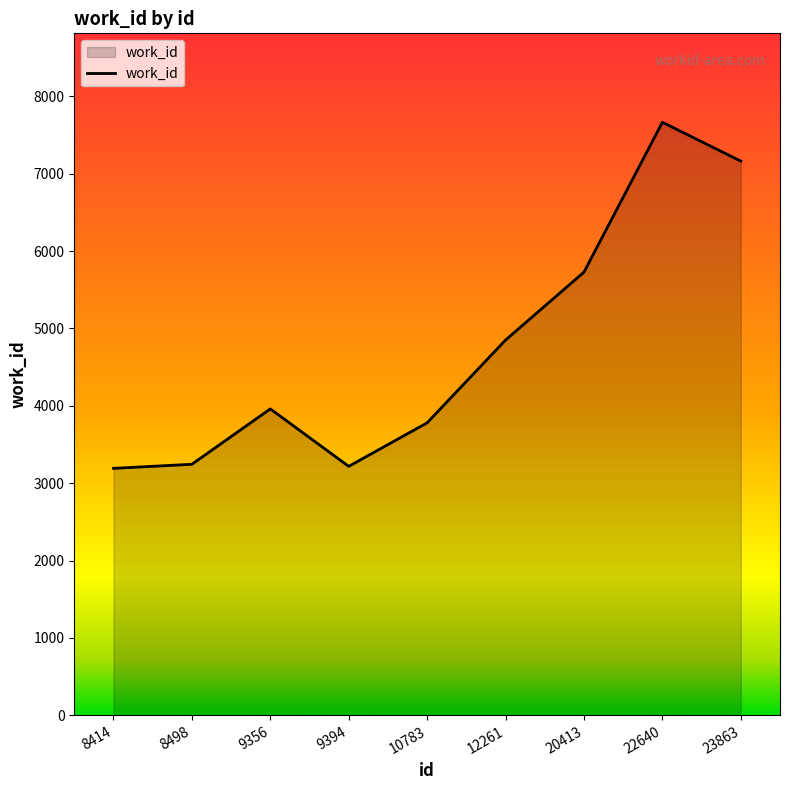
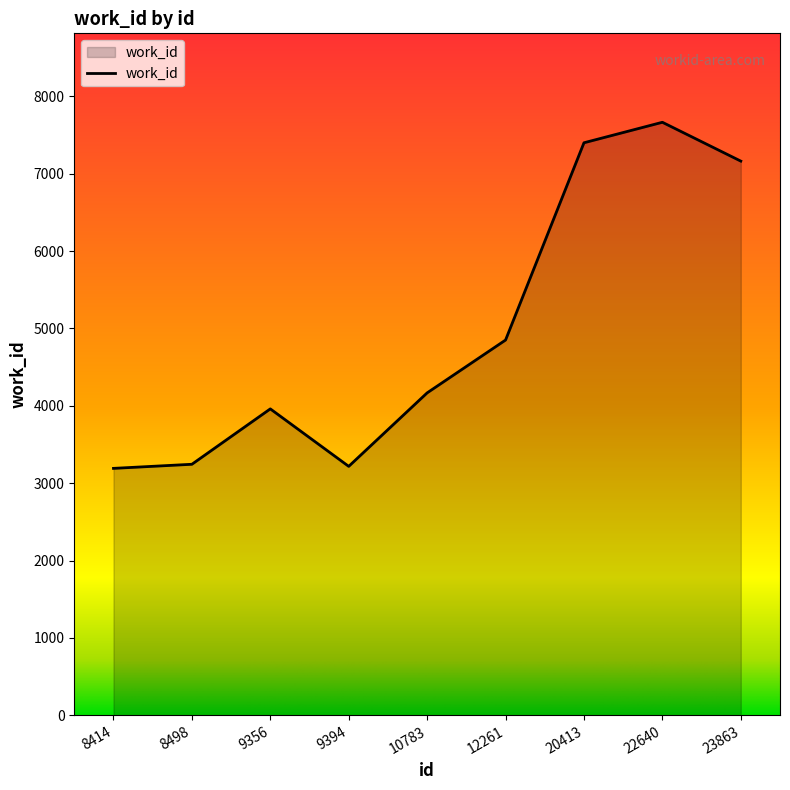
10783: 3800 -> 4200
20413: 5700 -> 7400
